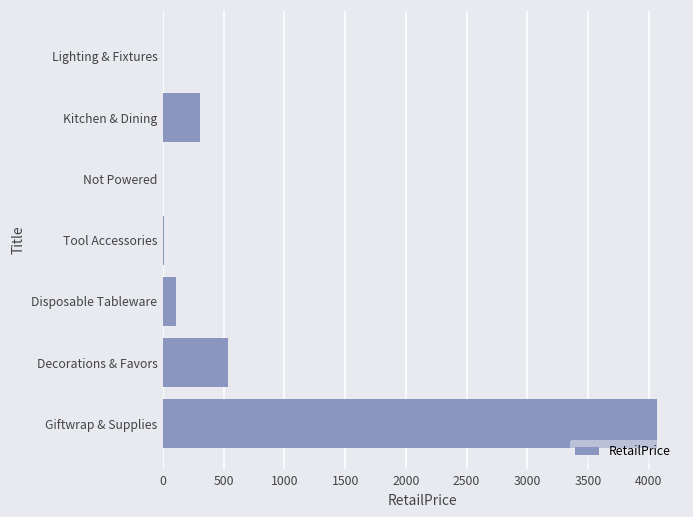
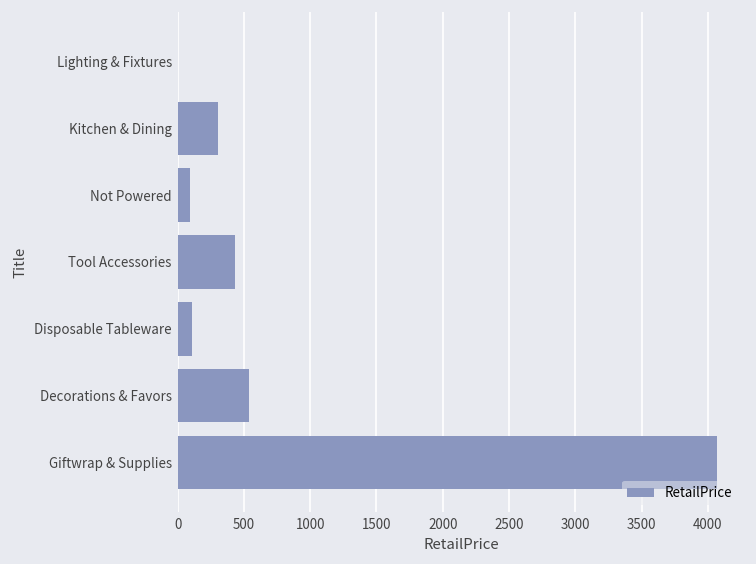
Not Powered: 0 -> 100
Tool Accessories: 10 -> 430
